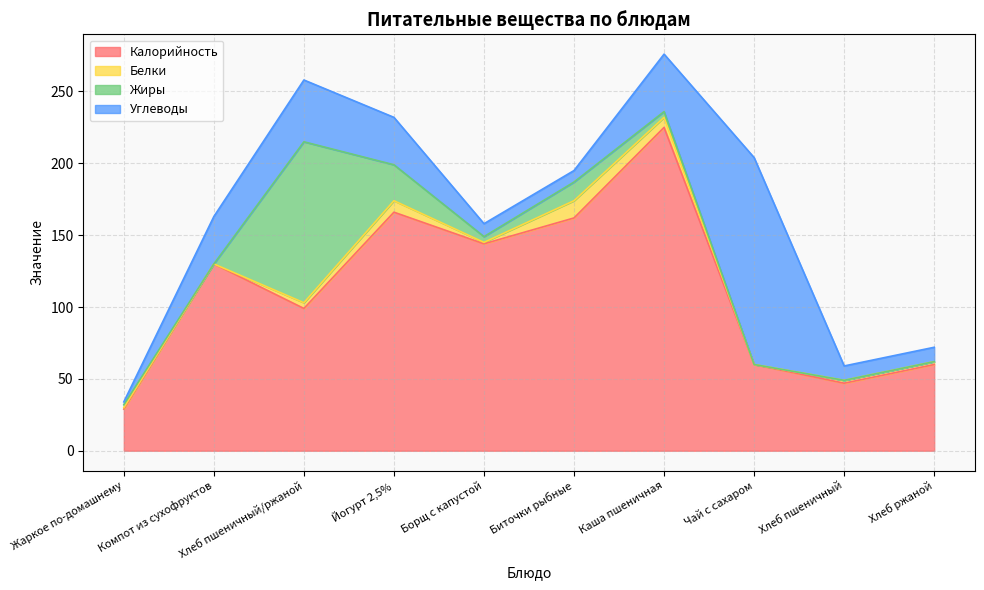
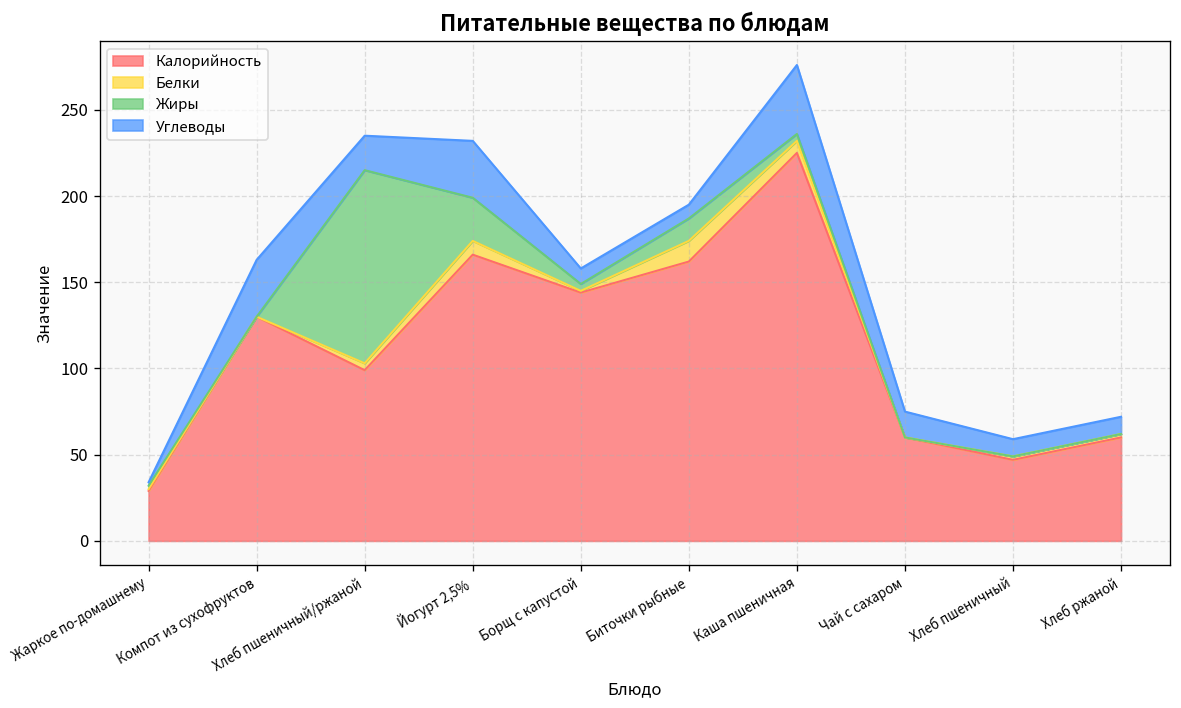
Углеводы, Хлеб пшеничный/ржаной: 43 -> 20
Углеводы, Чай с сахаром: 144 -> 15
